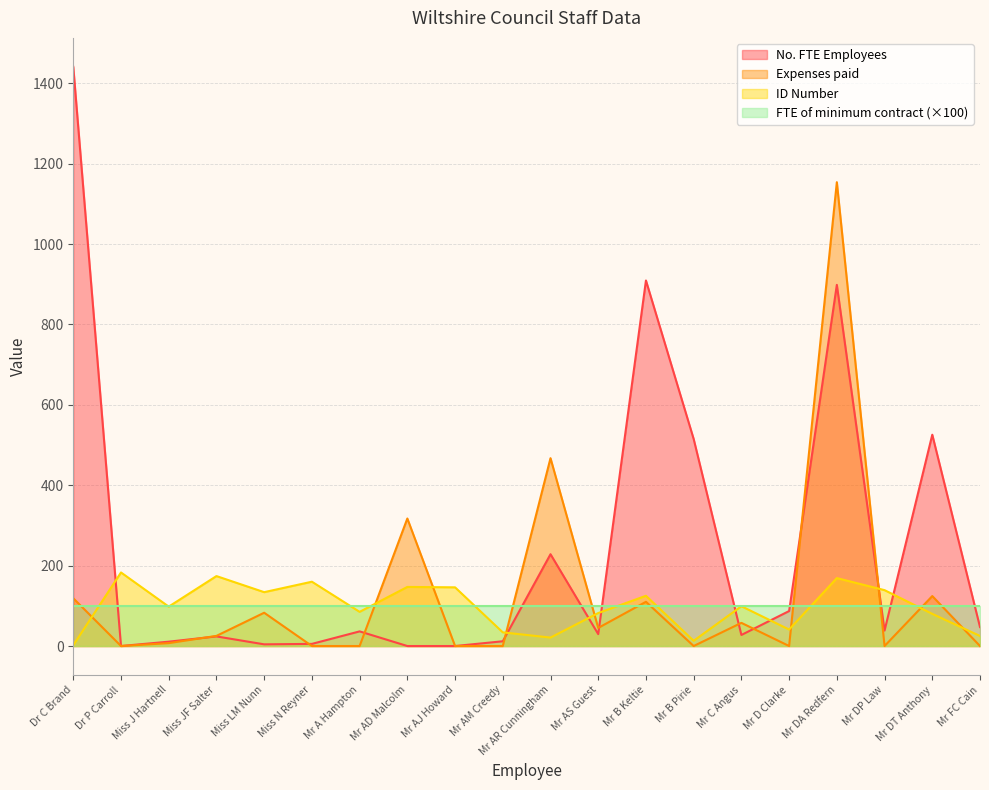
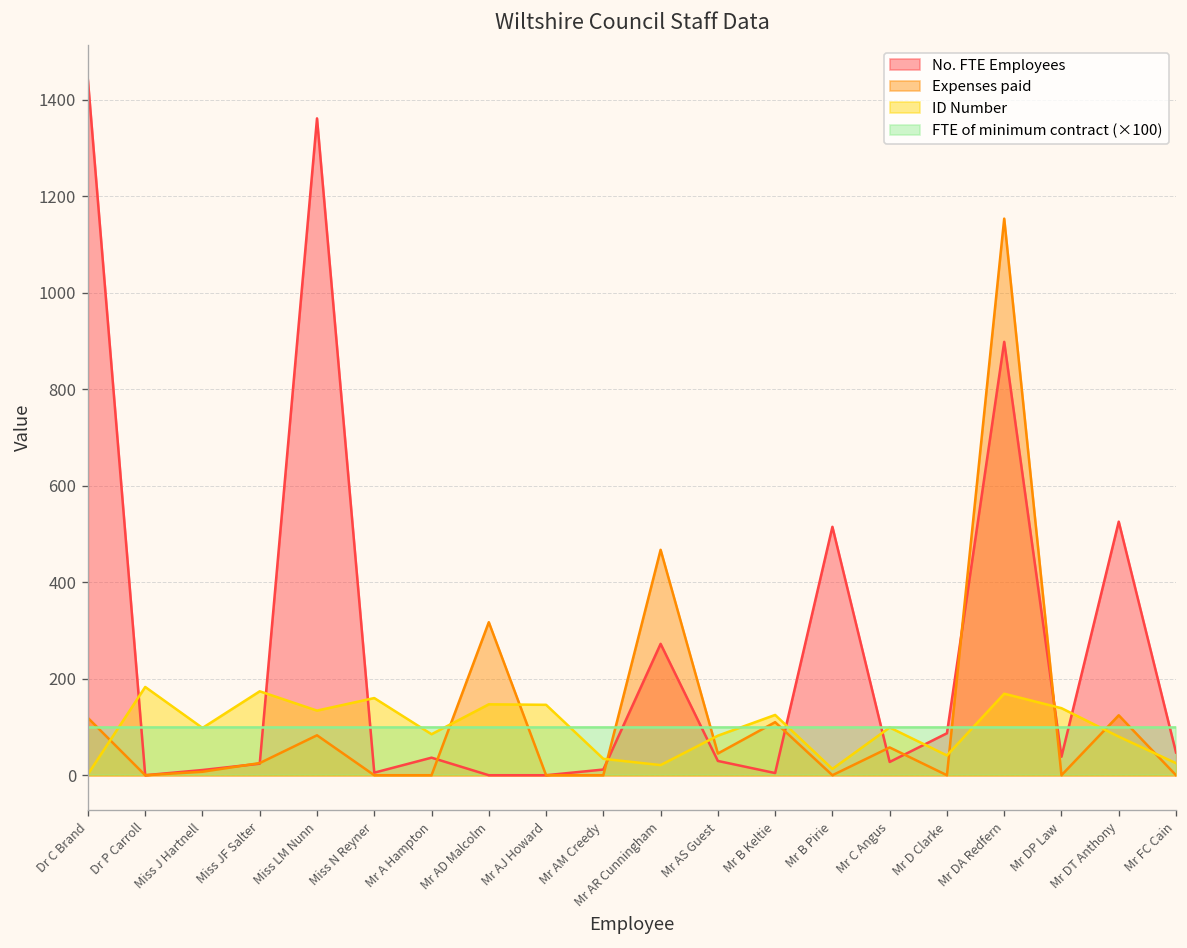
No. FTE Employees, Miss LM Nunn: 0 -> 1360
No. FTE Employees, Mr AR Cunningham: 230 -> 270
No. FTE Employees, Mr B Keltie: 910 -> 0
